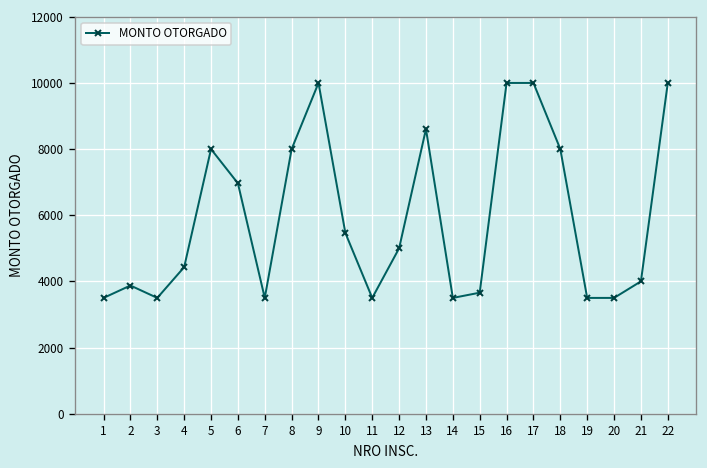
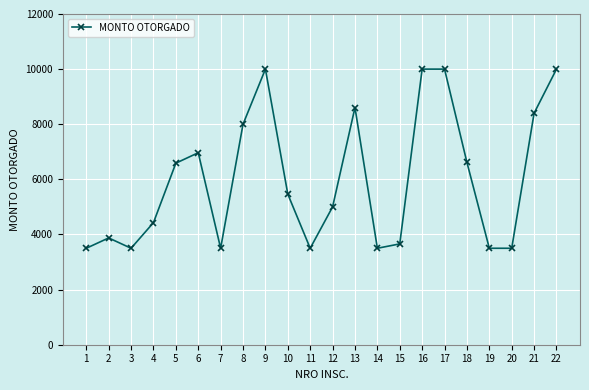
5: 8000 -> 6600
18: 8000 -> 6600
21: 4000 -> 8400
